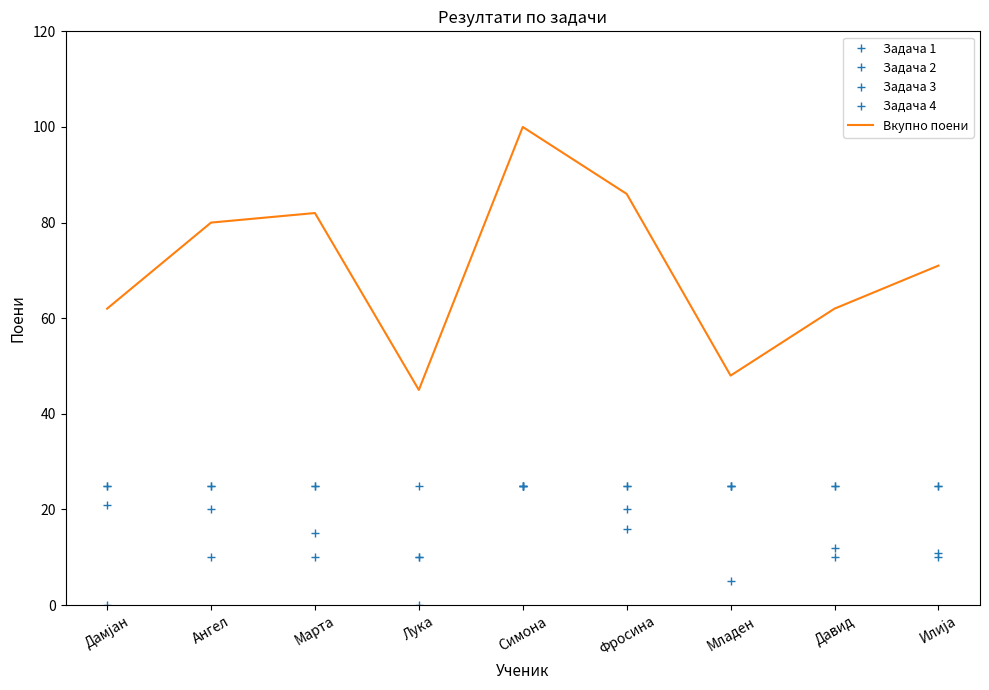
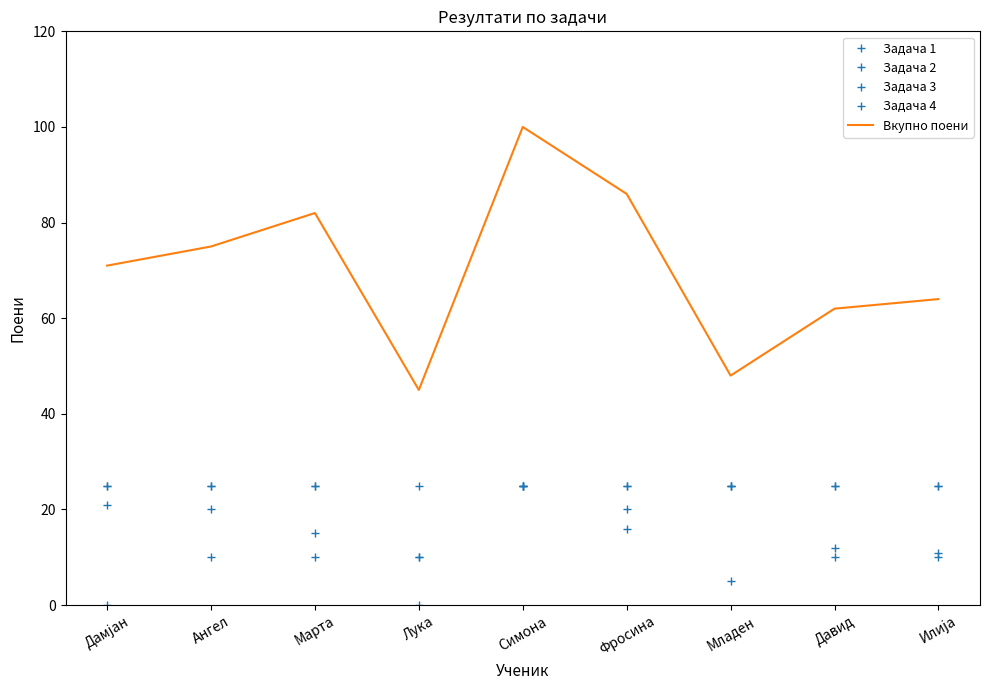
Вкупно поени, Дамјан: 62 -> 71
Вкупно поени, Ангел: 80 -> 75
Вкупно поени, Илија: 71 -> 64
